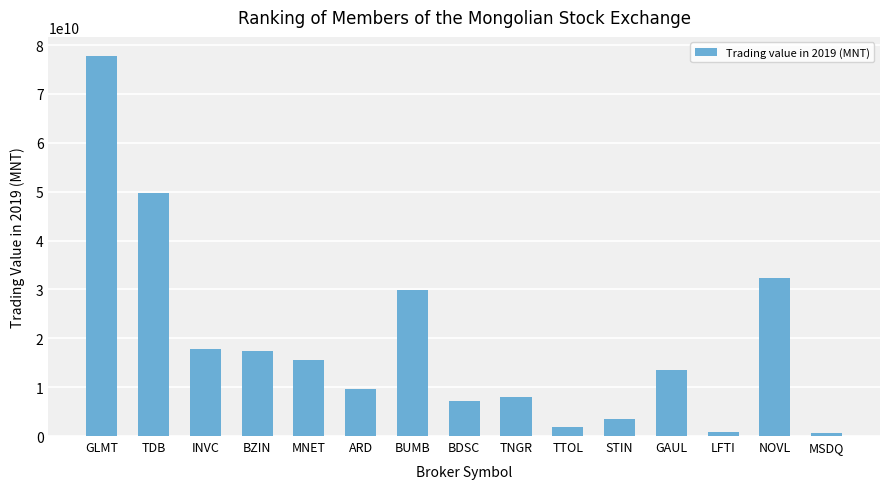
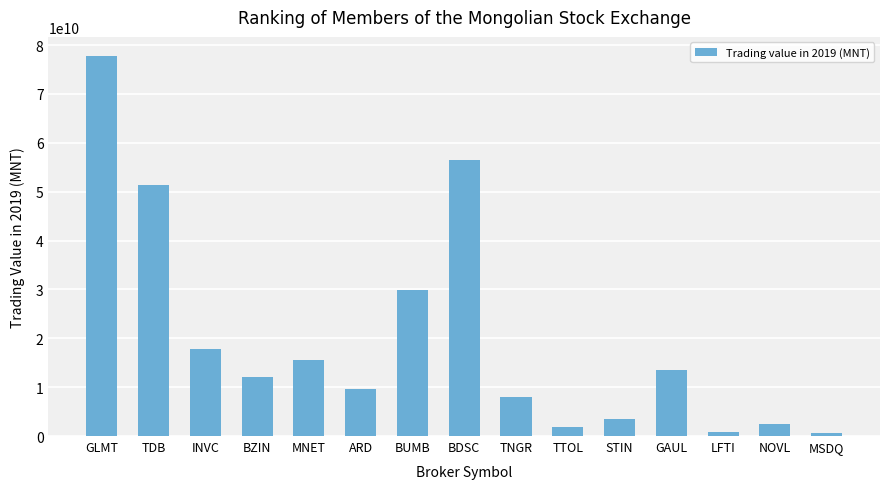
TDB: 50000000000 -> 51000000000
BZIN: 17000000000 -> 12000000000
BDSC: 7000000000 -> 57000000000
NOVL: 32000000000 -> 3000000000
